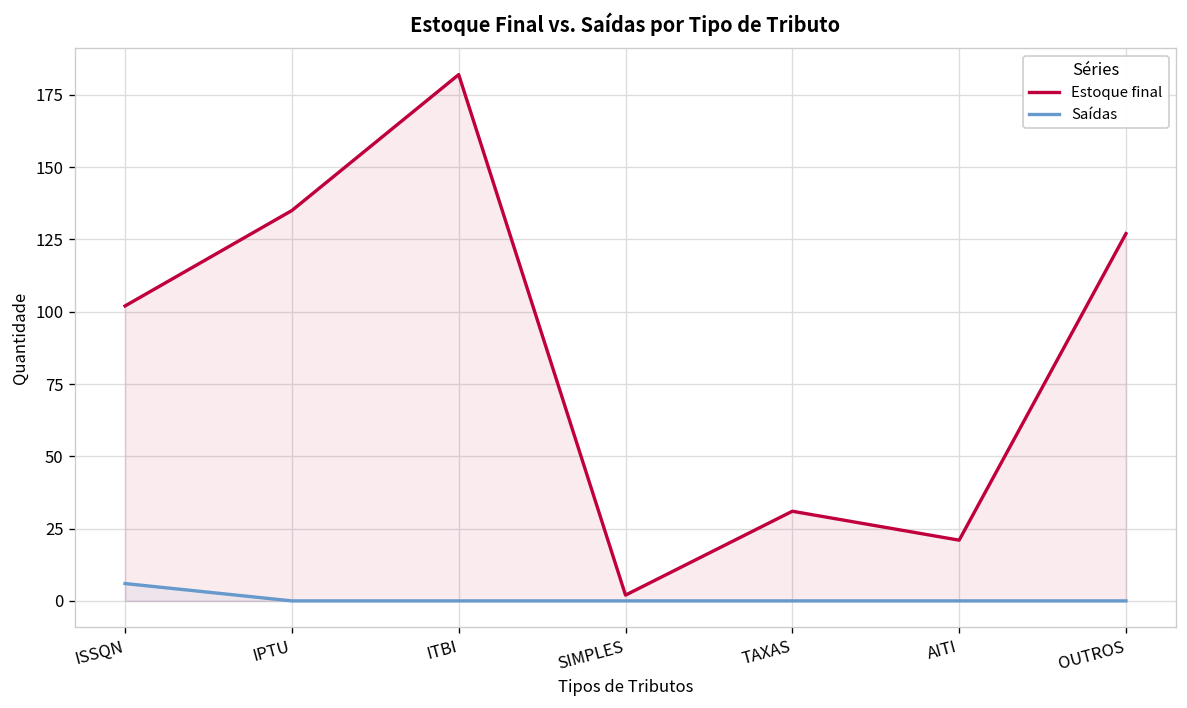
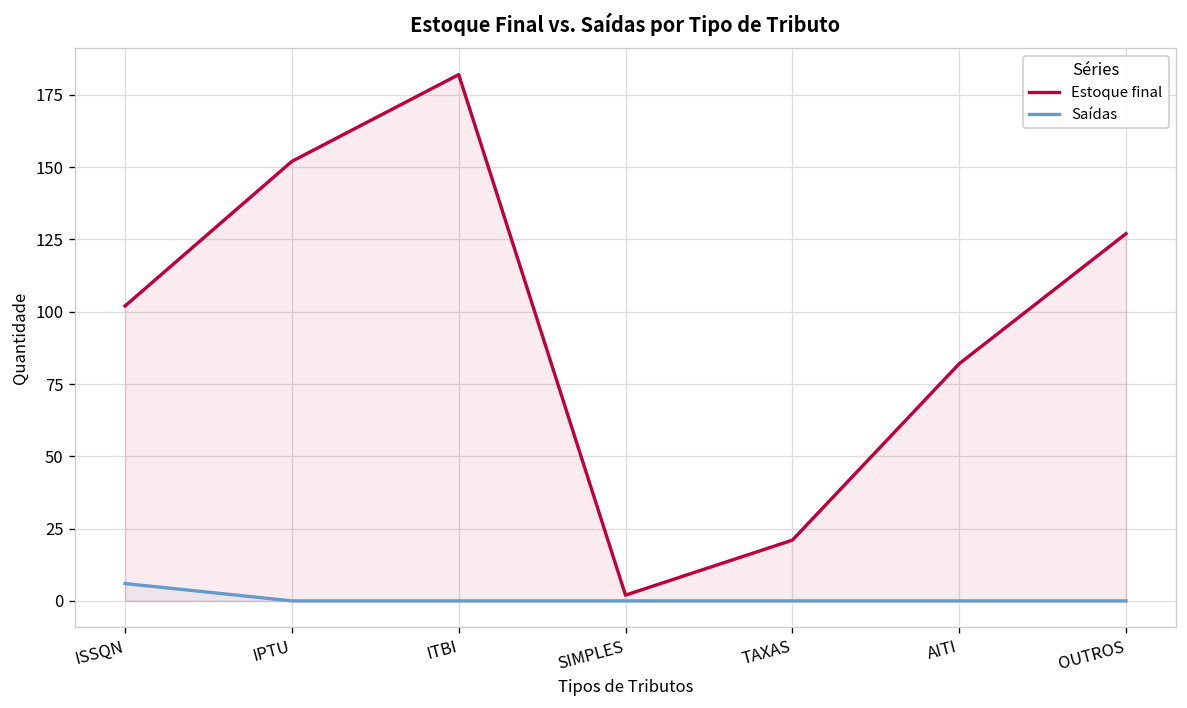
Estoque final, IPTU: 135 -> 152
Estoque final, TAXAS: 31 -> 21
Estoque final, AITI: 21 -> 82
